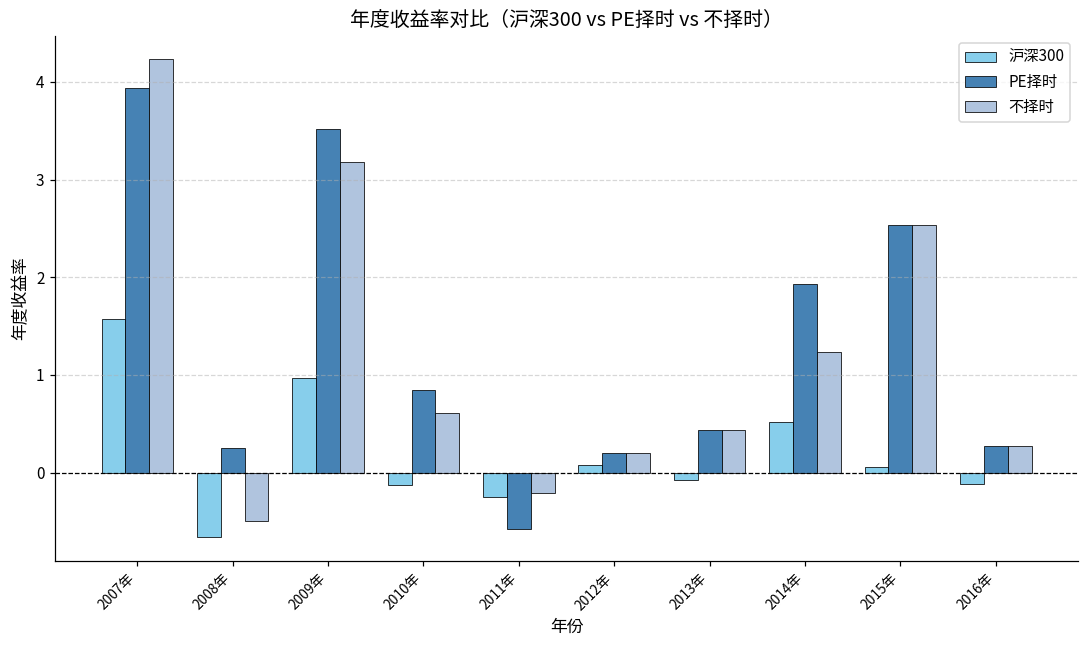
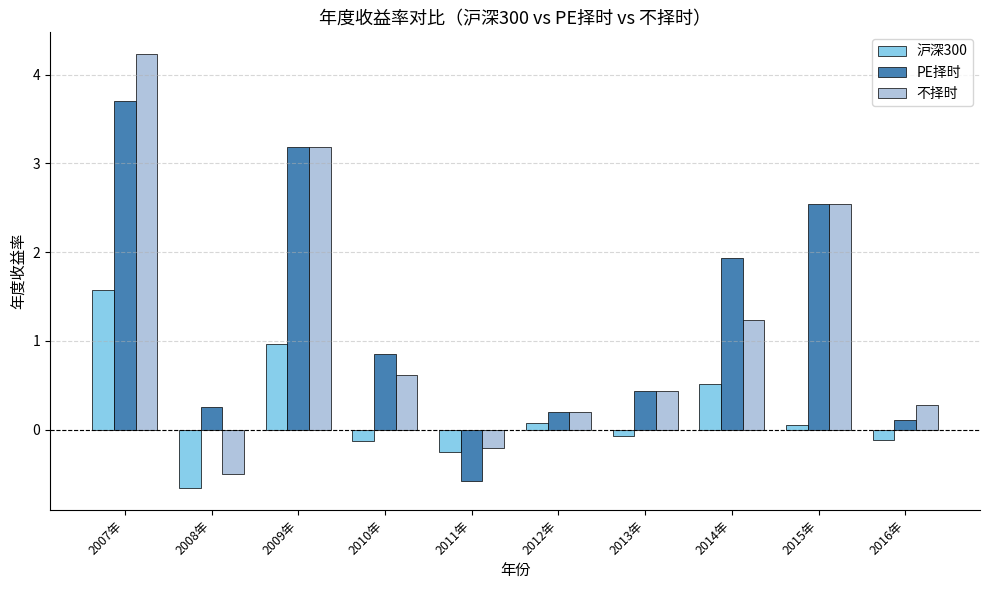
PE择时, 2007年: 3.9 -> 3.7
PE择时, 2009年: 3.5 -> 3.2
PE择时, 2016年: 0.3 -> 0.1
